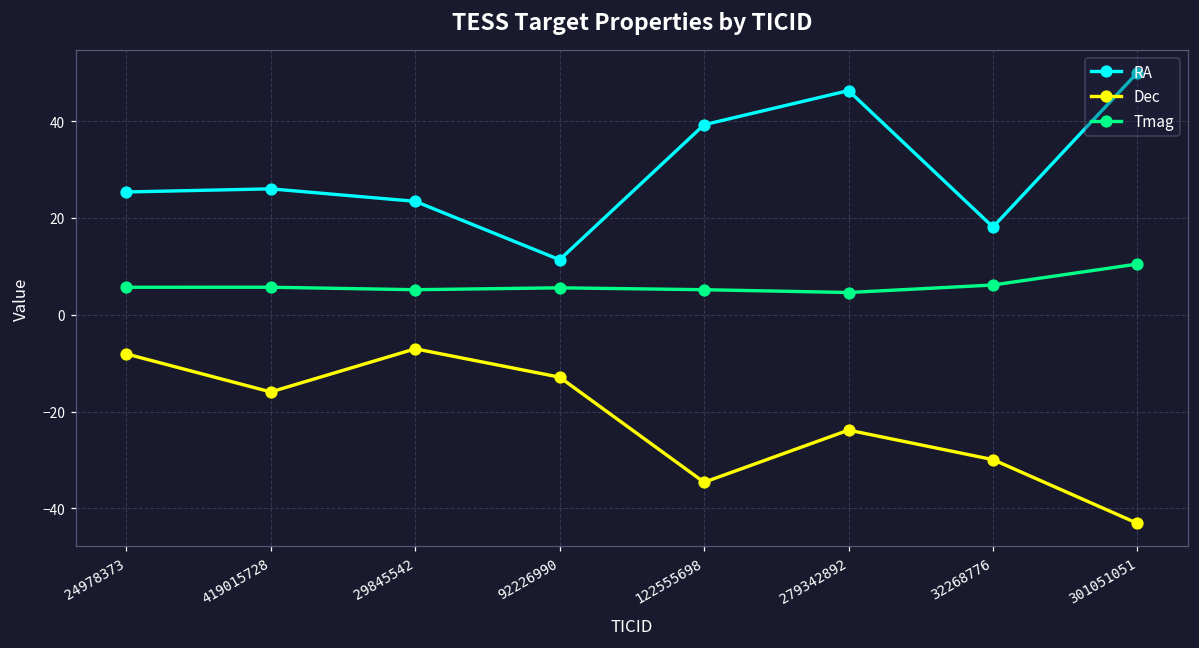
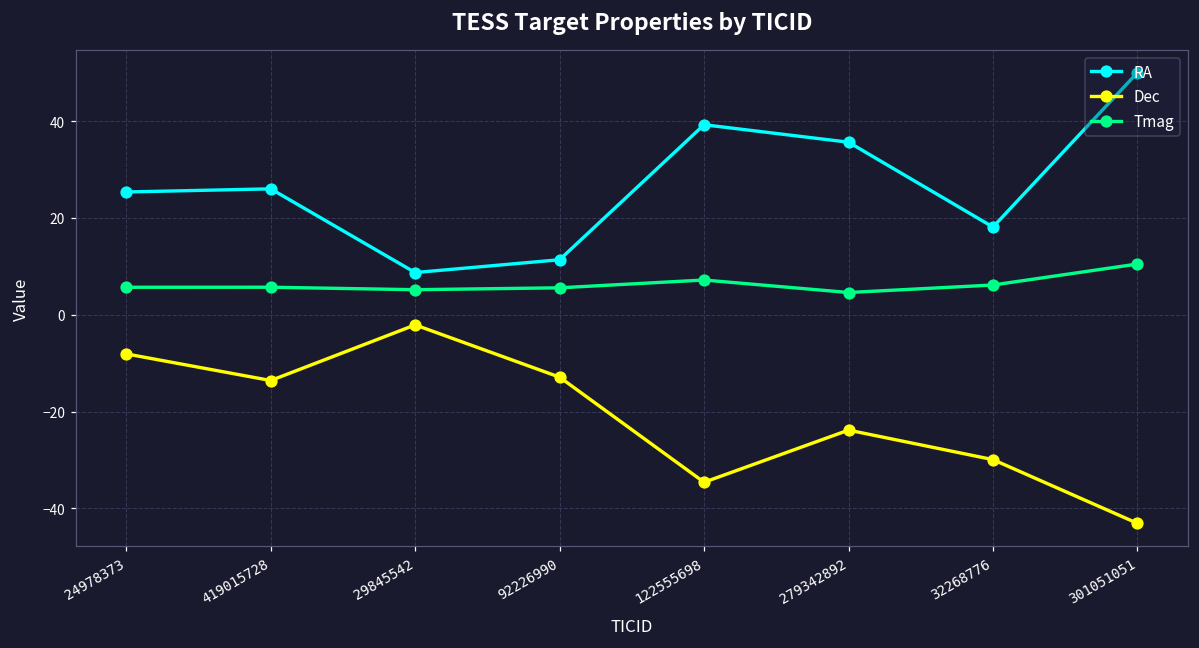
Dec, 419015728: -16 -> -14
RA, 29845542: 23 -> 9
Dec, 29845542: -7 -> -2
Tmag, 122555698: 5 -> 7
RA, 279342892: 46 -> 36
